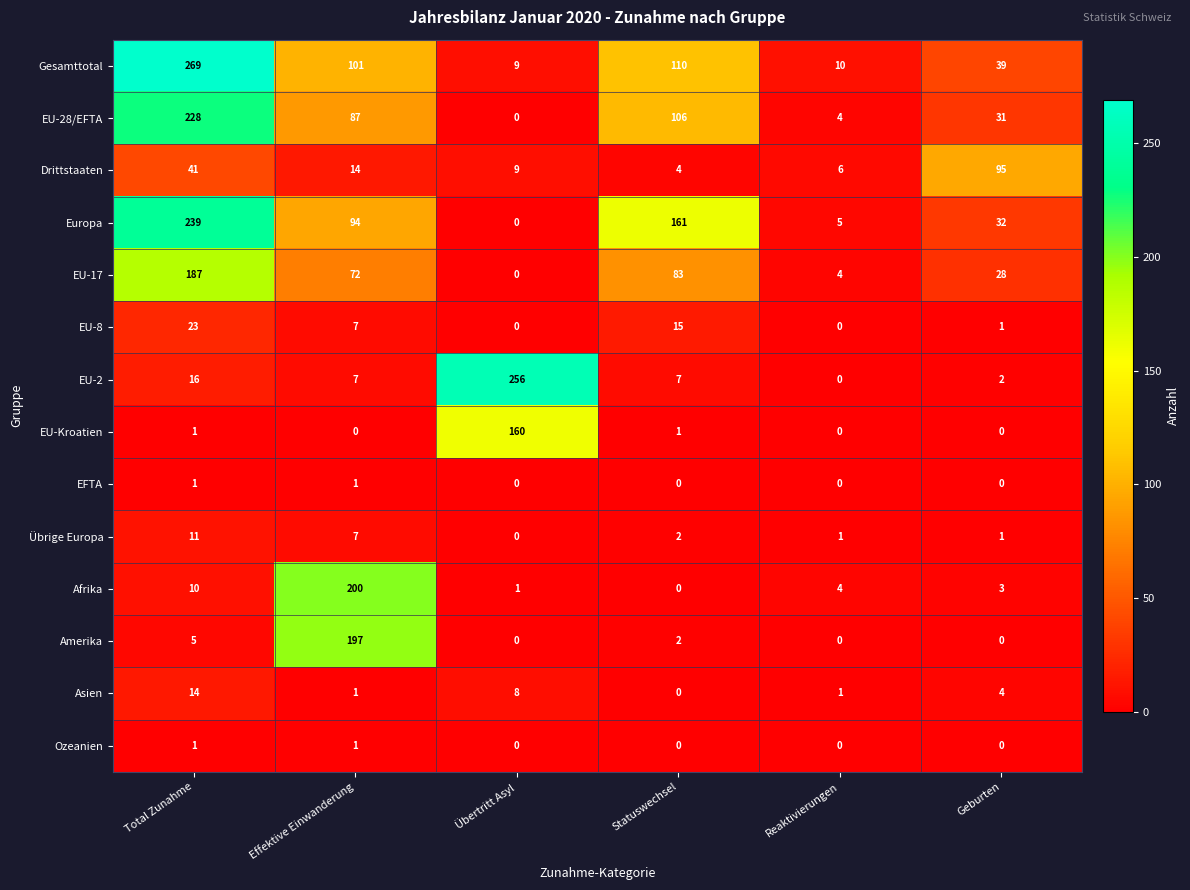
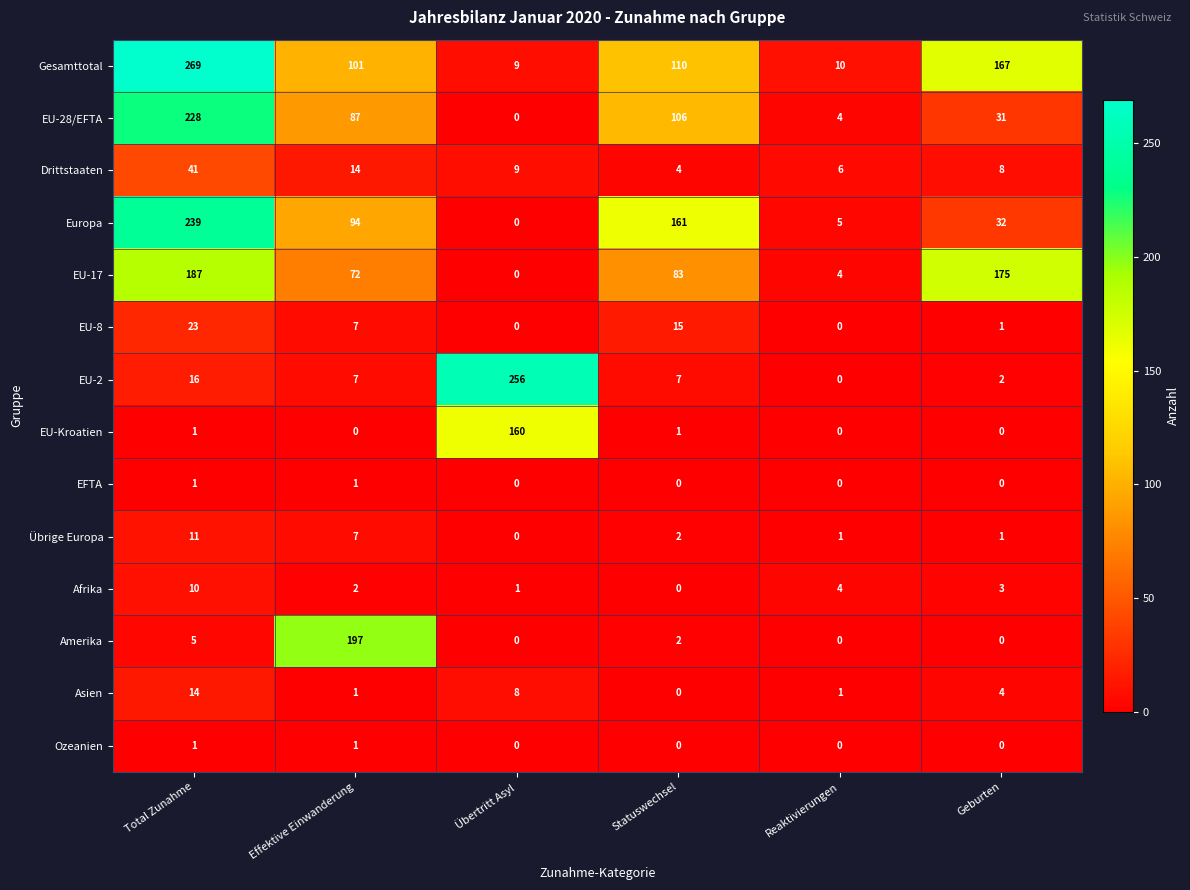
Gesamttotal, Geburten: 39 -> 167
Drittstaaten, Geburten: 95 -> 8
EU-17, Geburten: 28 -> 175
Afrika, Effektive Einwanderung: 200 -> 2
